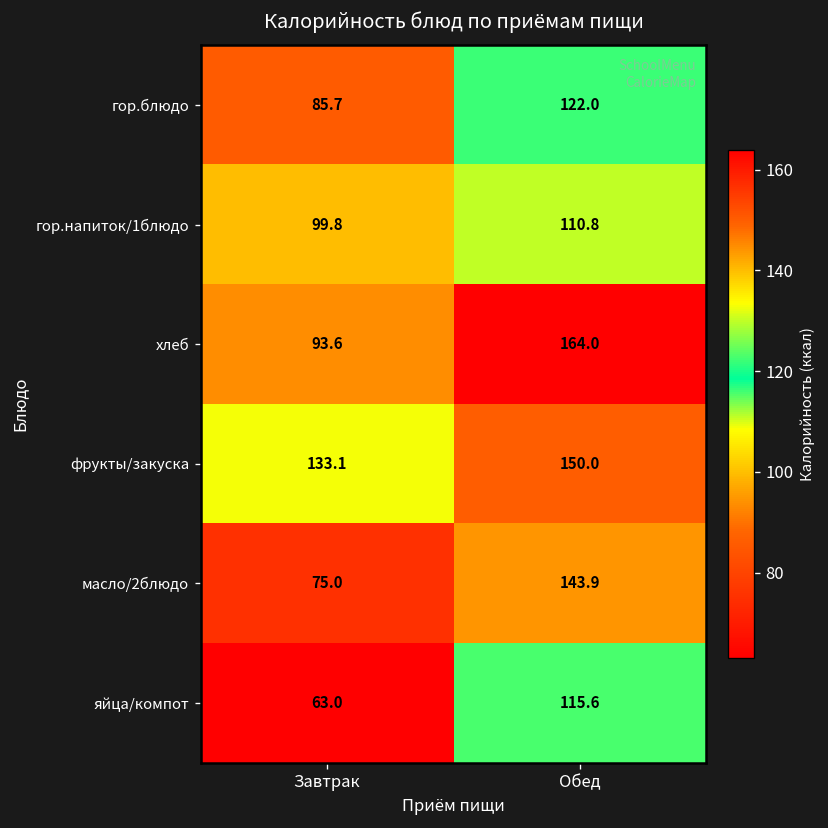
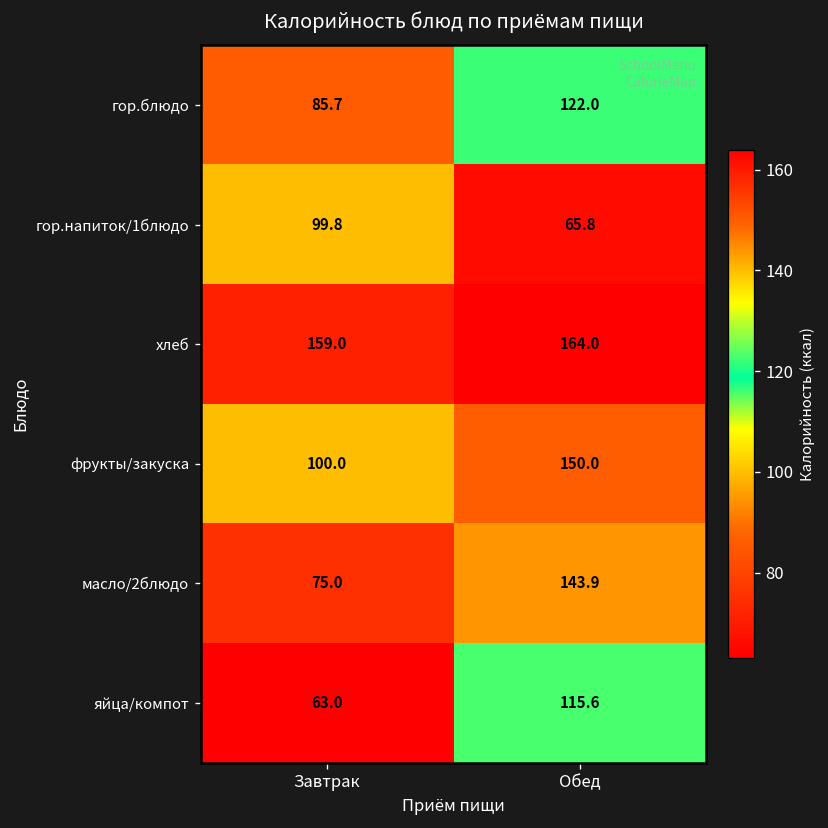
гор.напиток/1блюдо, Обед: 110.8 -> 65.8
хлеб, Завтрак: 93.6 -> 159.0
фрукты/закуска, Завтрак: 133.1 -> 100.0
